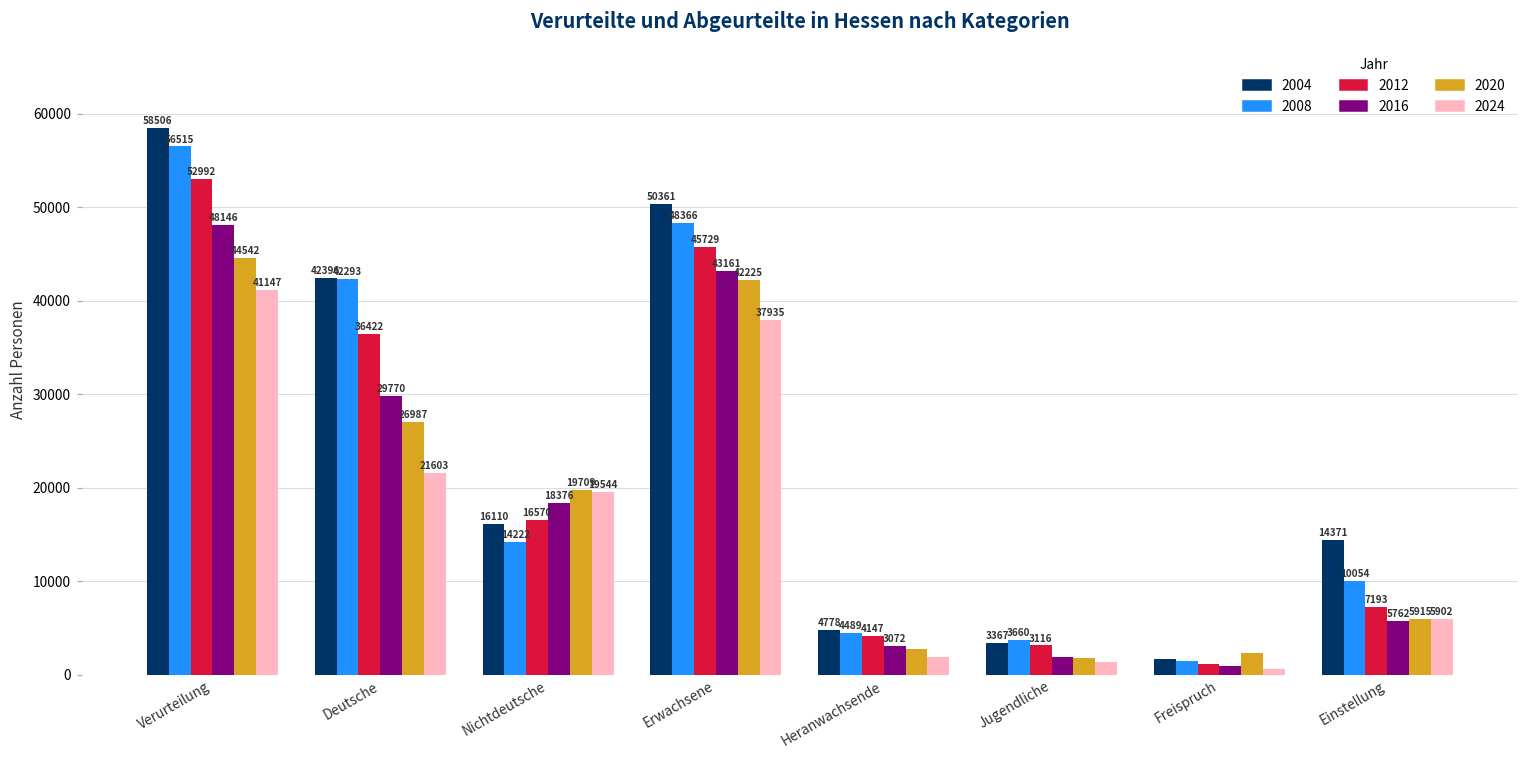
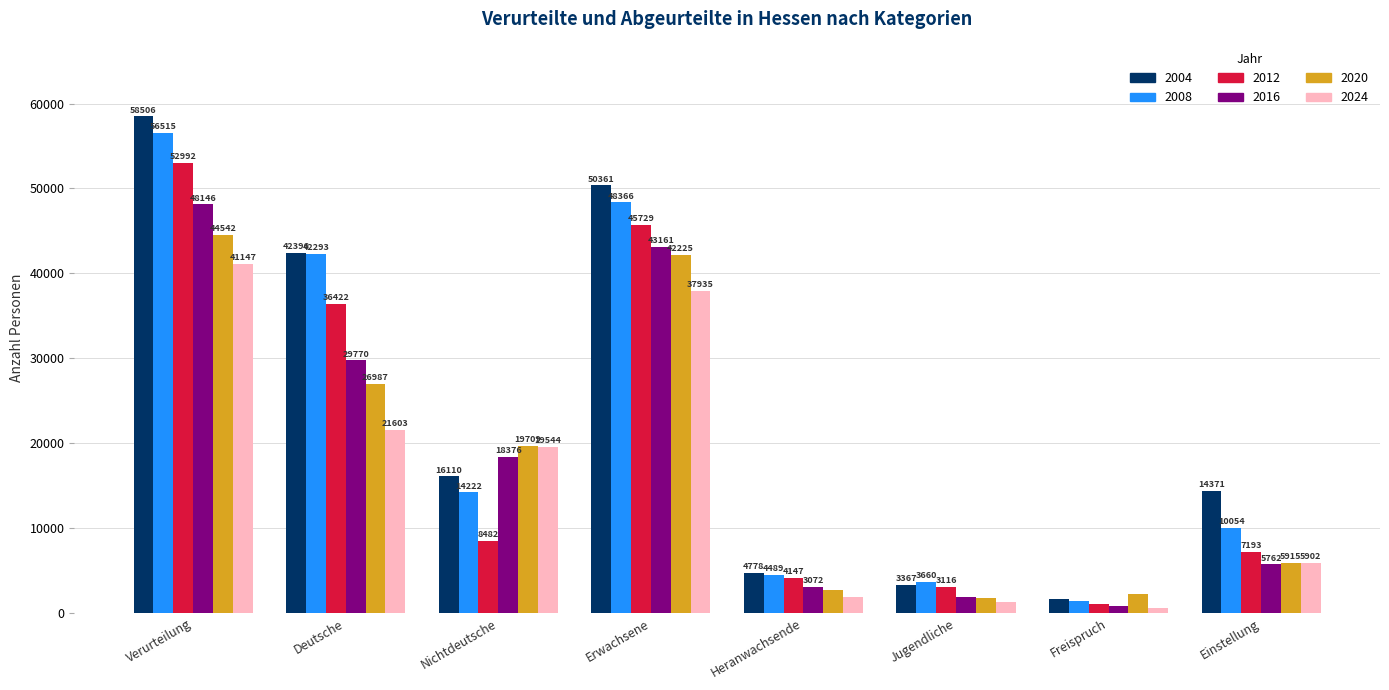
2012, Nichtdeutsche: 16570 -> 8482
